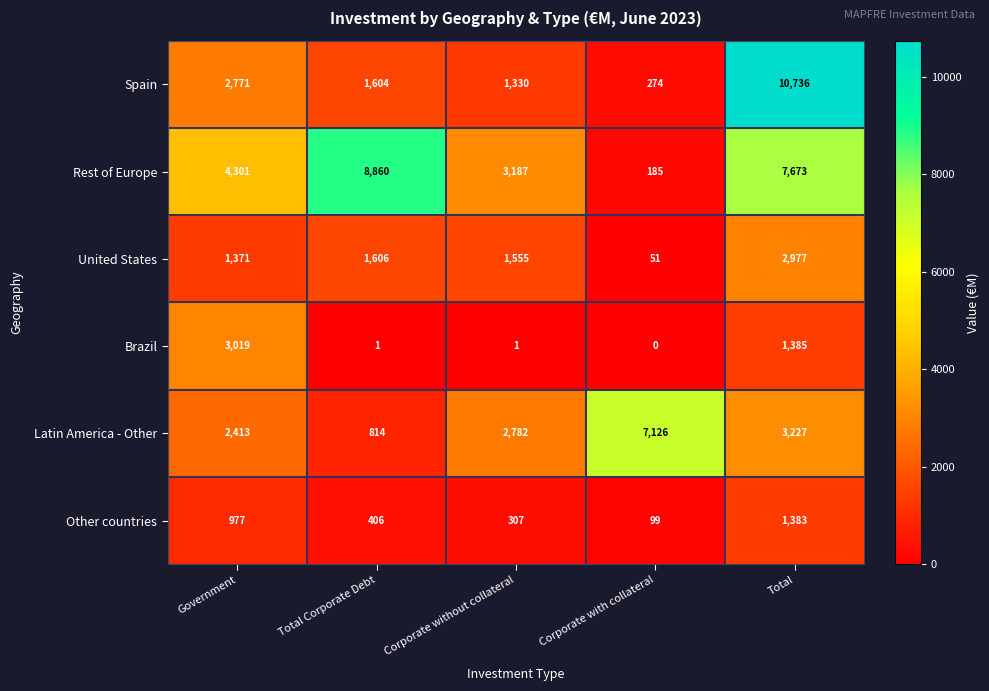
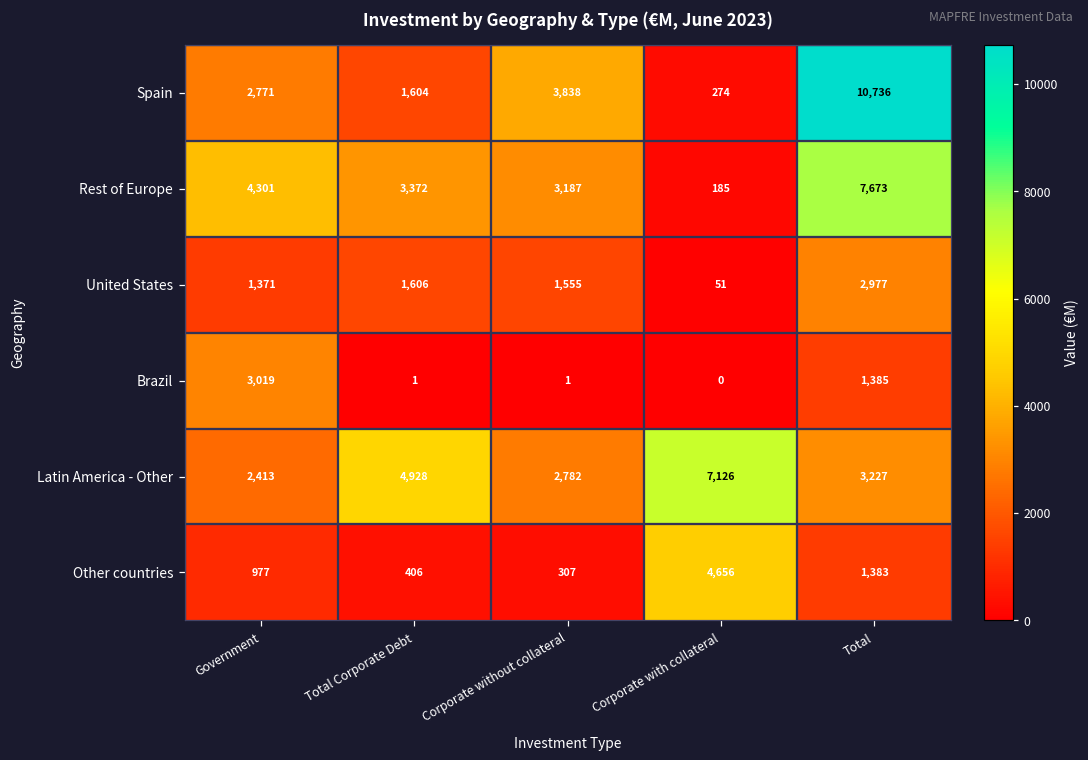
Spain, Corporate without collateral: 1,330 -> 3,838
Rest of Europe, Total Corporate Debt: 8,860 -> 3,372
Latin America - Other, Total Corporate Debt: 814 -> 4,928
Other countries, Corporate with collateral: 99 -> 4,656
